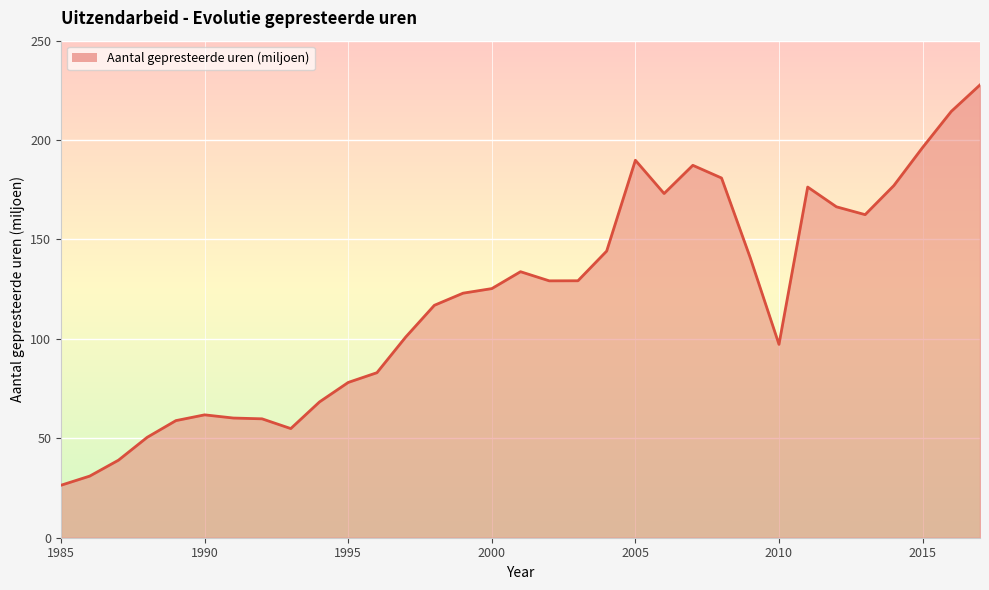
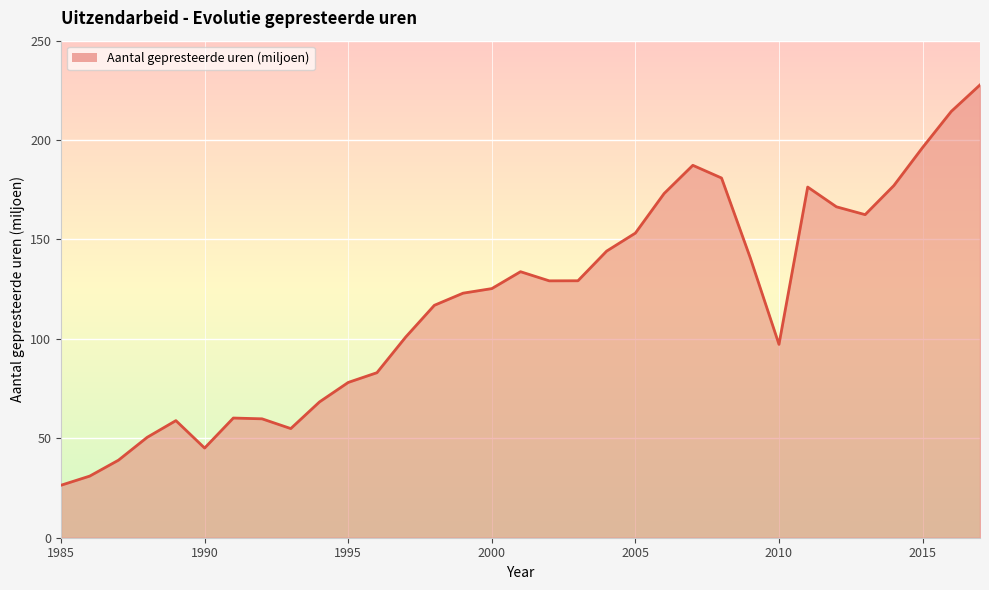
1990: 62 -> 45
2005: 190 -> 153
